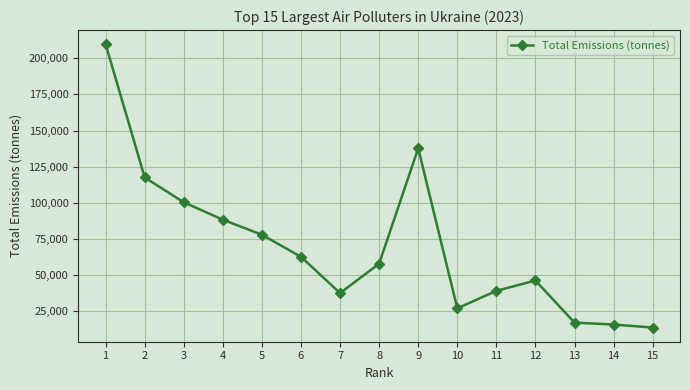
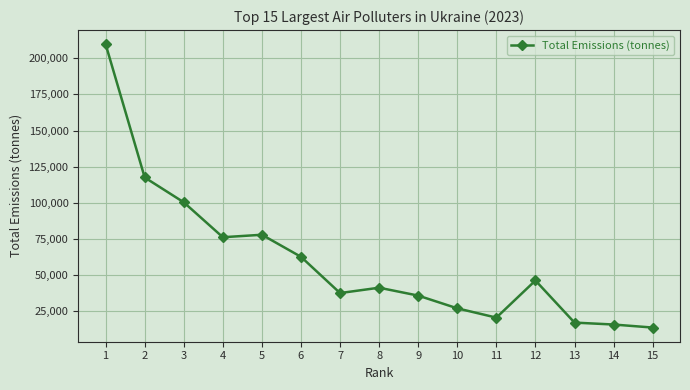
4: 88,000 -> 76,000
8: 58,000 -> 41,000
9: 138,000 -> 36,000
11: 39,000 -> 21,000
